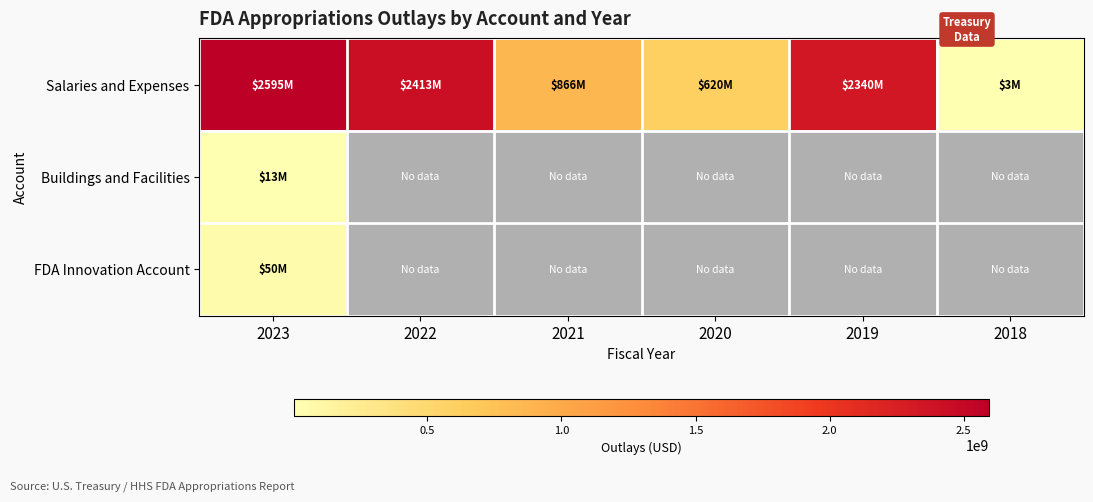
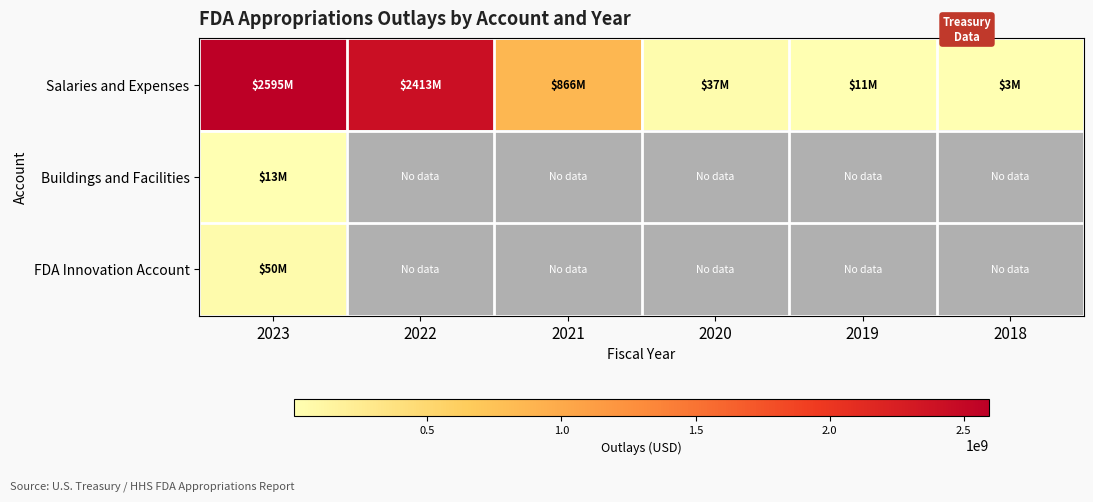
Salaries and Expenses, 2020: $620M -> $37M
Salaries and Expenses, 2019: $2340M -> $11M
